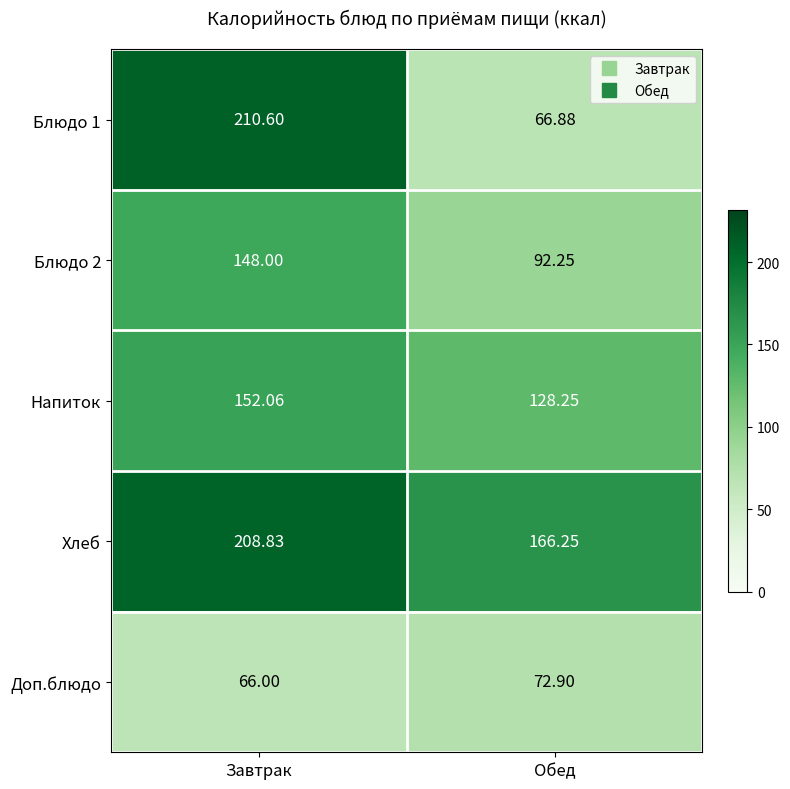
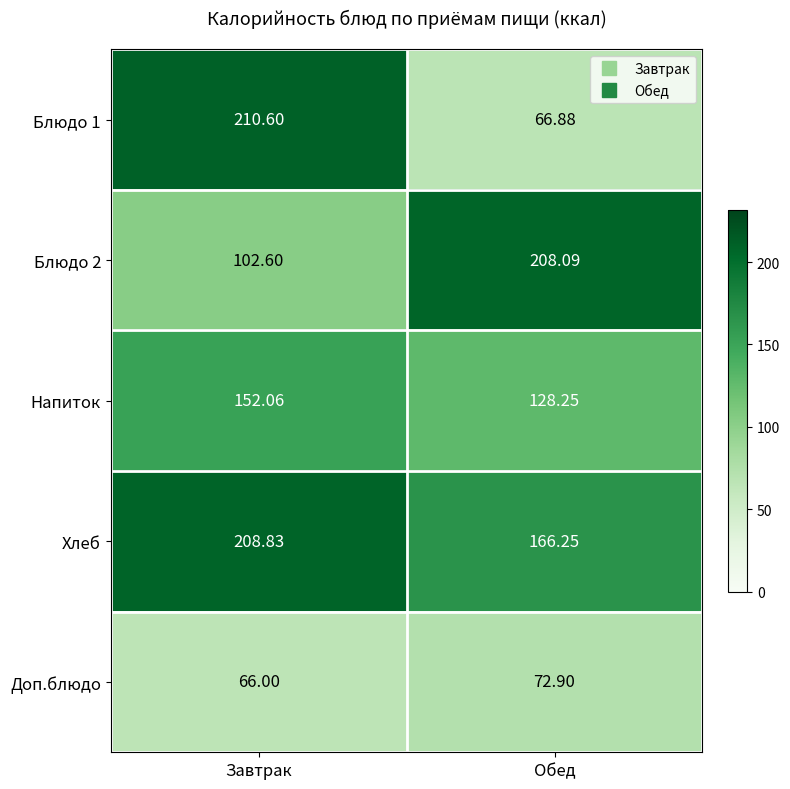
Блюдо 2, Завтрак: 148.00 -> 102.60
Блюдо 2, Обед: 92.25 -> 208.09
